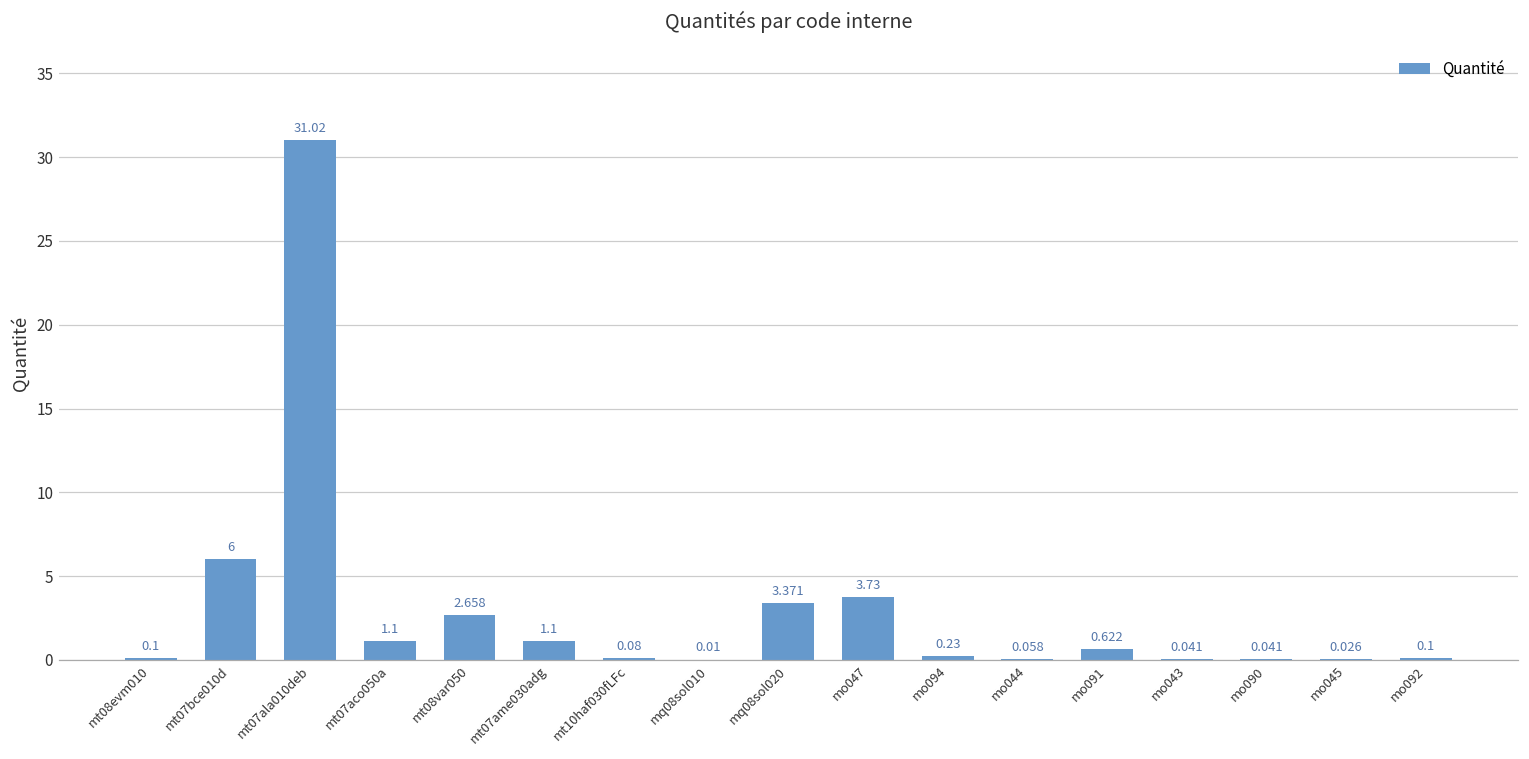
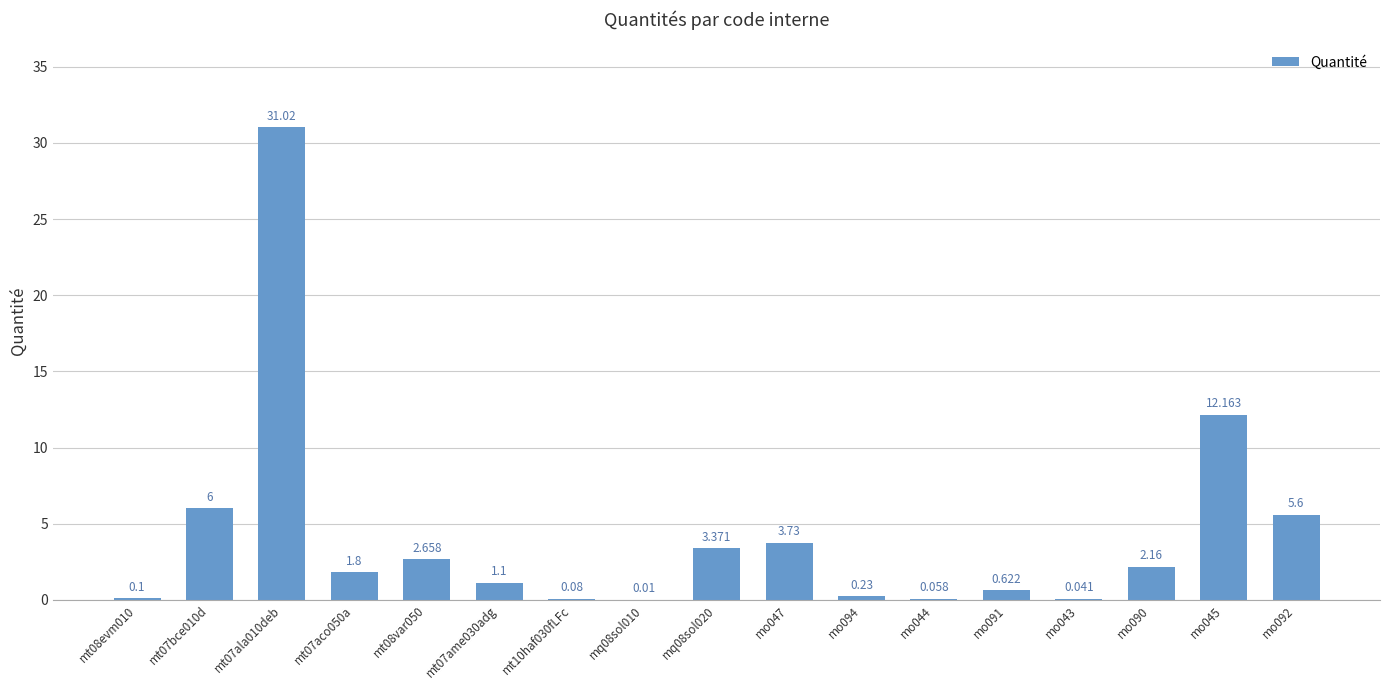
mt07aco050a: 1.1 -> 1.8
mo090: 0.041 -> 2.16
mo045: 0.026 -> 12.163
mo092: 0.1 -> 5.6
